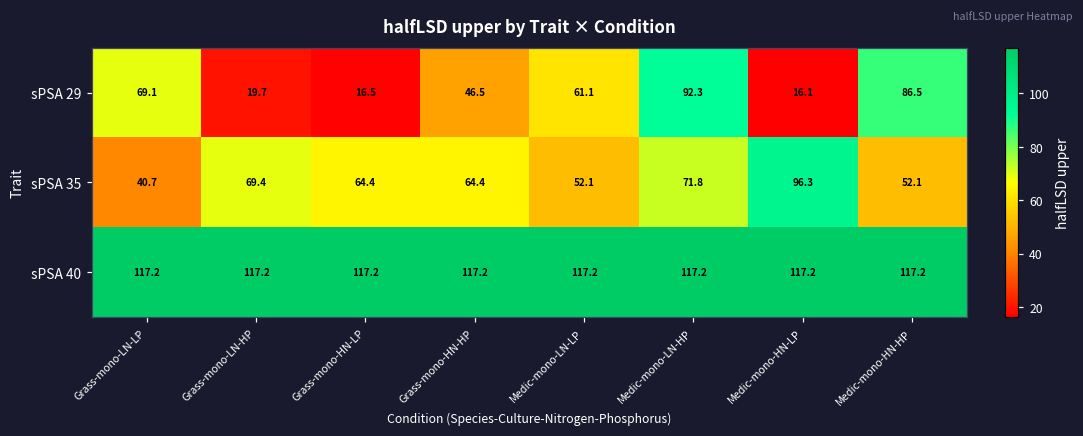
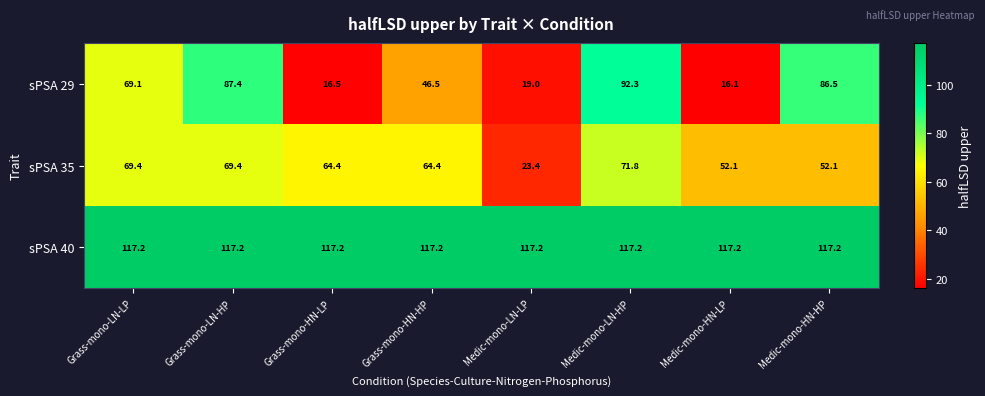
sPSA 29, Grass-mono-LN-HP: 19.7 -> 87.4
sPSA 29, Medic-mono-LN-LP: 61.1 -> 19.0
sPSA 35, Grass-mono-LN-LP: 40.7 -> 69.4
sPSA 35, Medic-mono-LN-LP: 52.1 -> 23.4
sPSA 35, Medic-mono-HN-LP: 96.3 -> 52.1
